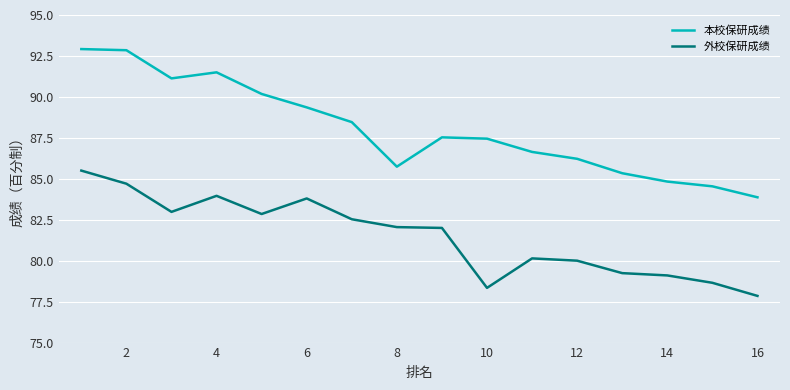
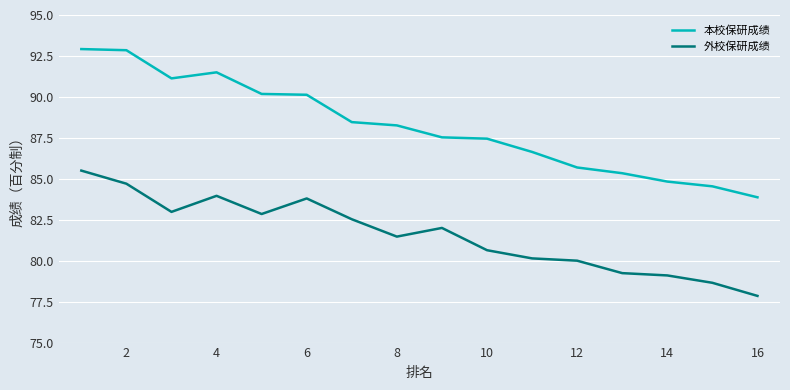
本校保研成绩, 6: 89.4 -> 90.1
本校保研成绩, 8: 85.7 -> 88.3
外校保研成绩, 8: 82.1 -> 81.5
外校保研成绩, 10: 78.3 -> 80.6
本校保研成绩, 12: 86.2 -> 85.7
